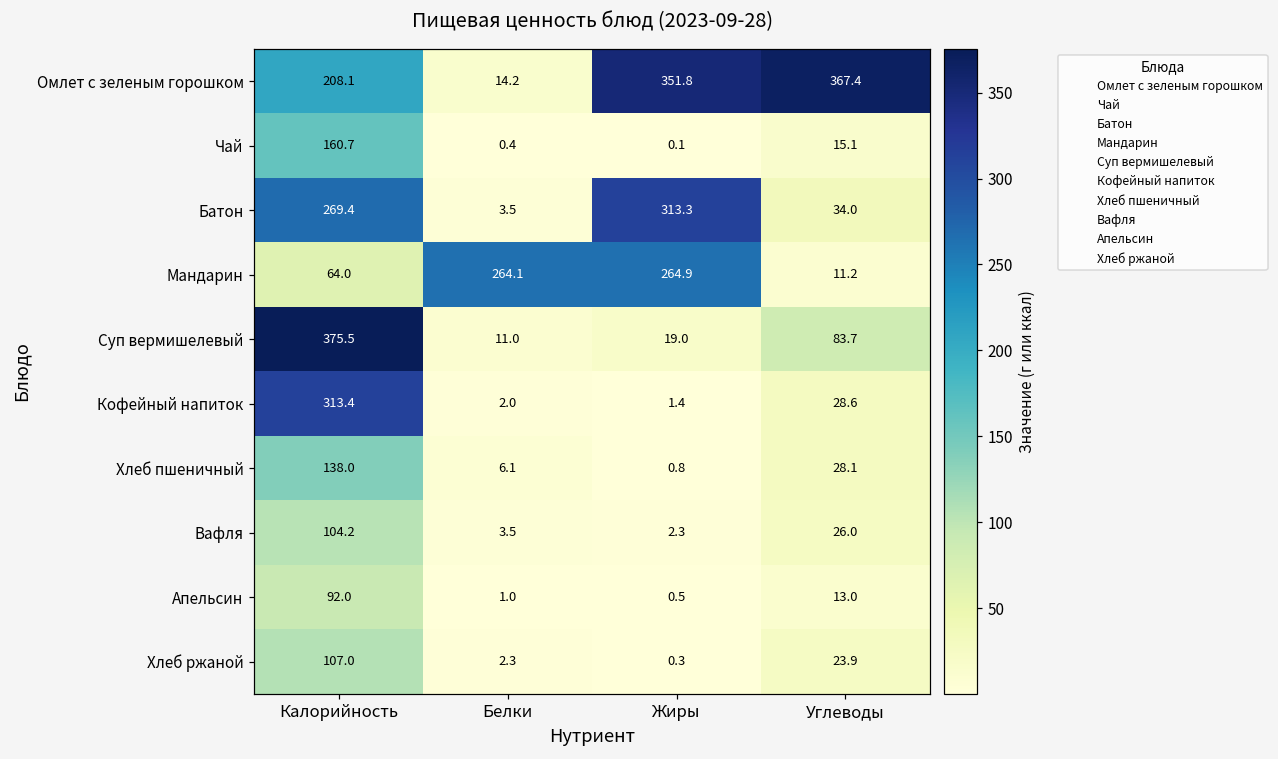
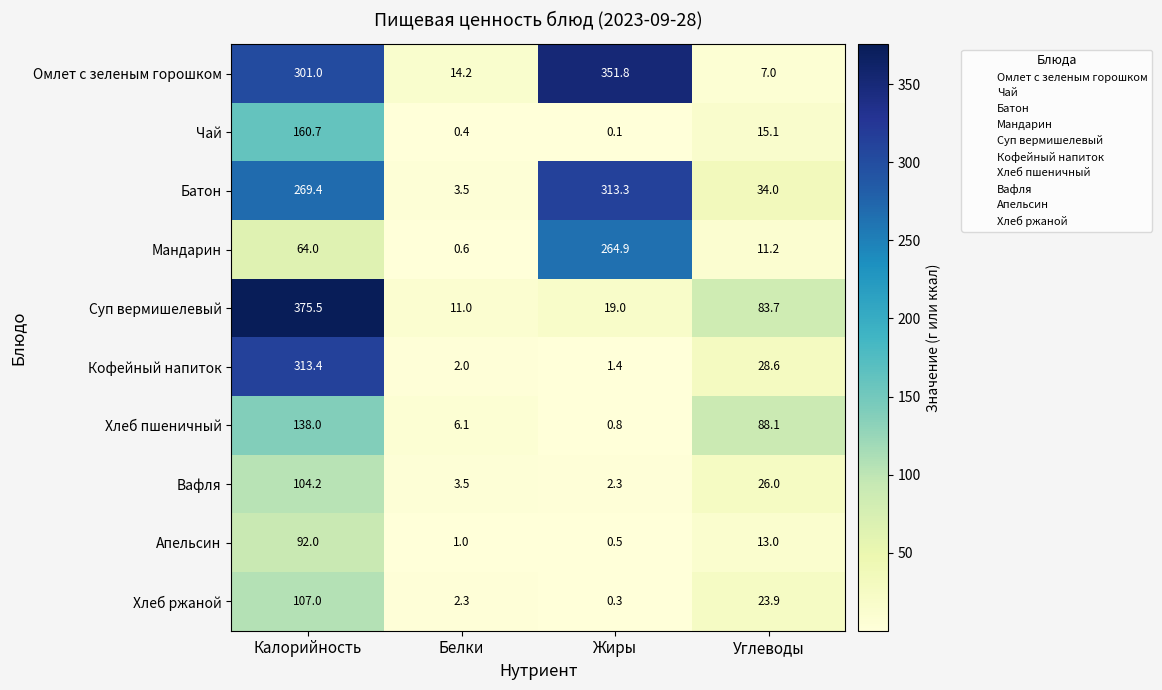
Омлет с зеленым горошком, Калорийность: 208.1 -> 301.0
Омлет с зеленым горошком, Углеводы: 367.4 -> 7.0
Мандарин, Белки: 264.1 -> 0.6
Хлеб пшеничный, Углеводы: 28.1 -> 88.1
